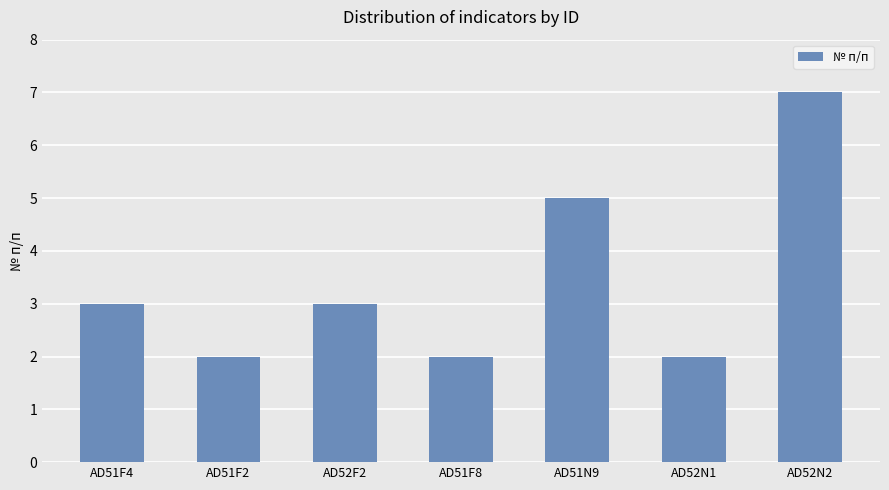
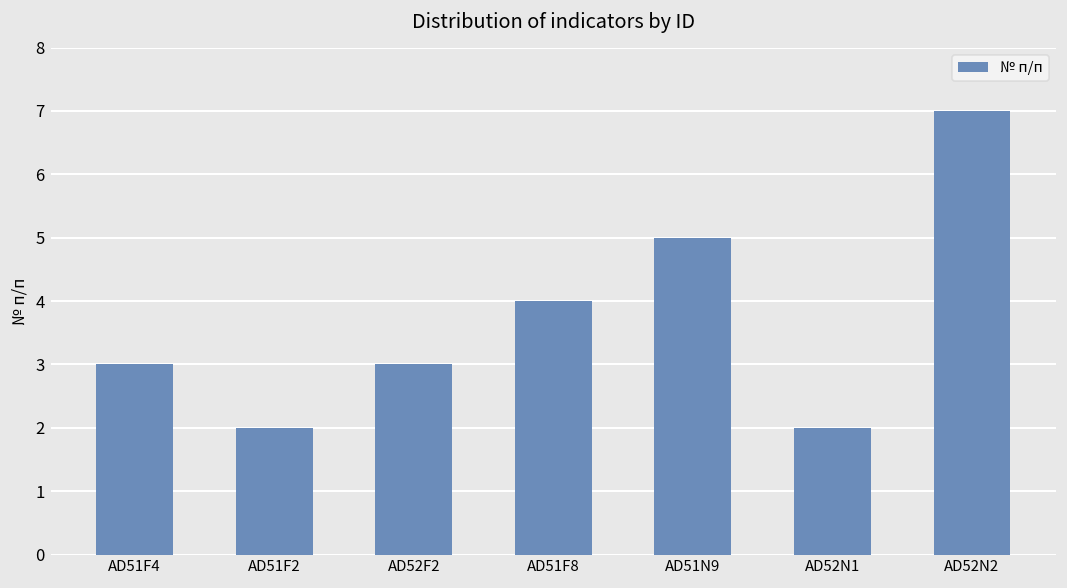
AD51F8: 2 -> 4
